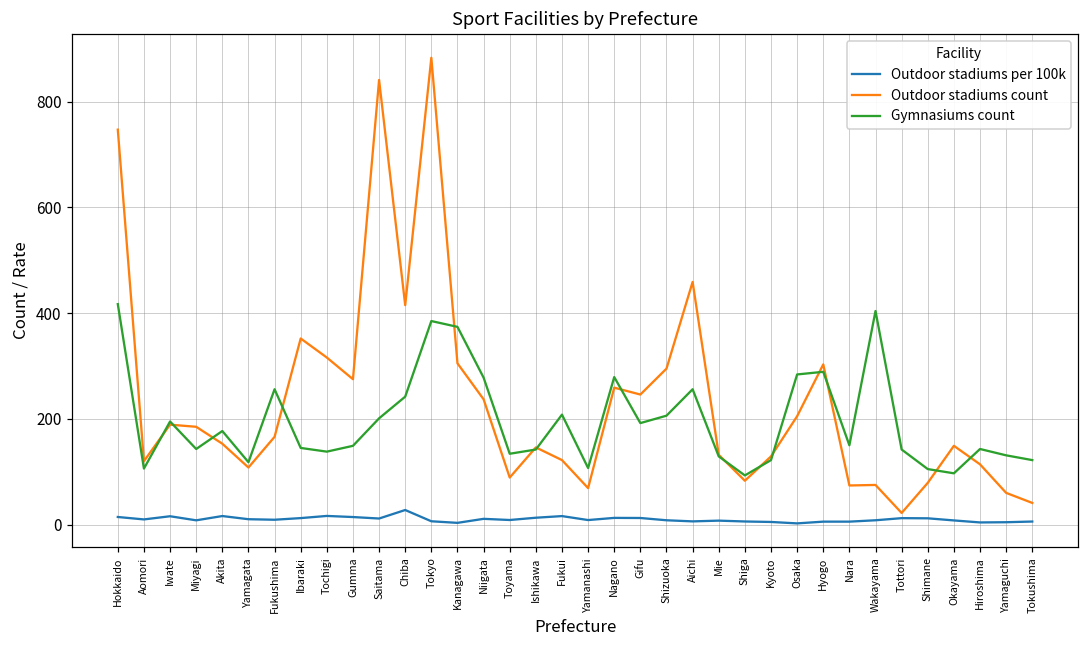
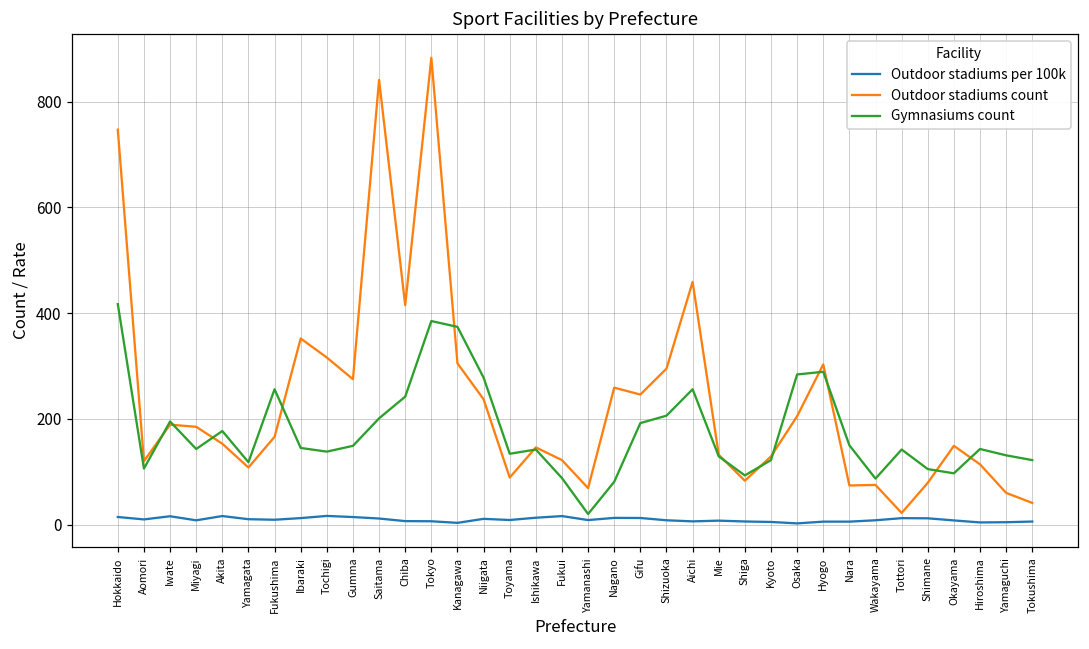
Outdoor stadiums per 100k, Chiba: 30 -> 10
Gymnasiums count, Fukui: 210 -> 90
Gymnasiums count, Yamanashi: 110 -> 20
Gymnasiums count, Nagano: 280 -> 80
Gymnasiums count, Wakayama: 400 -> 90
